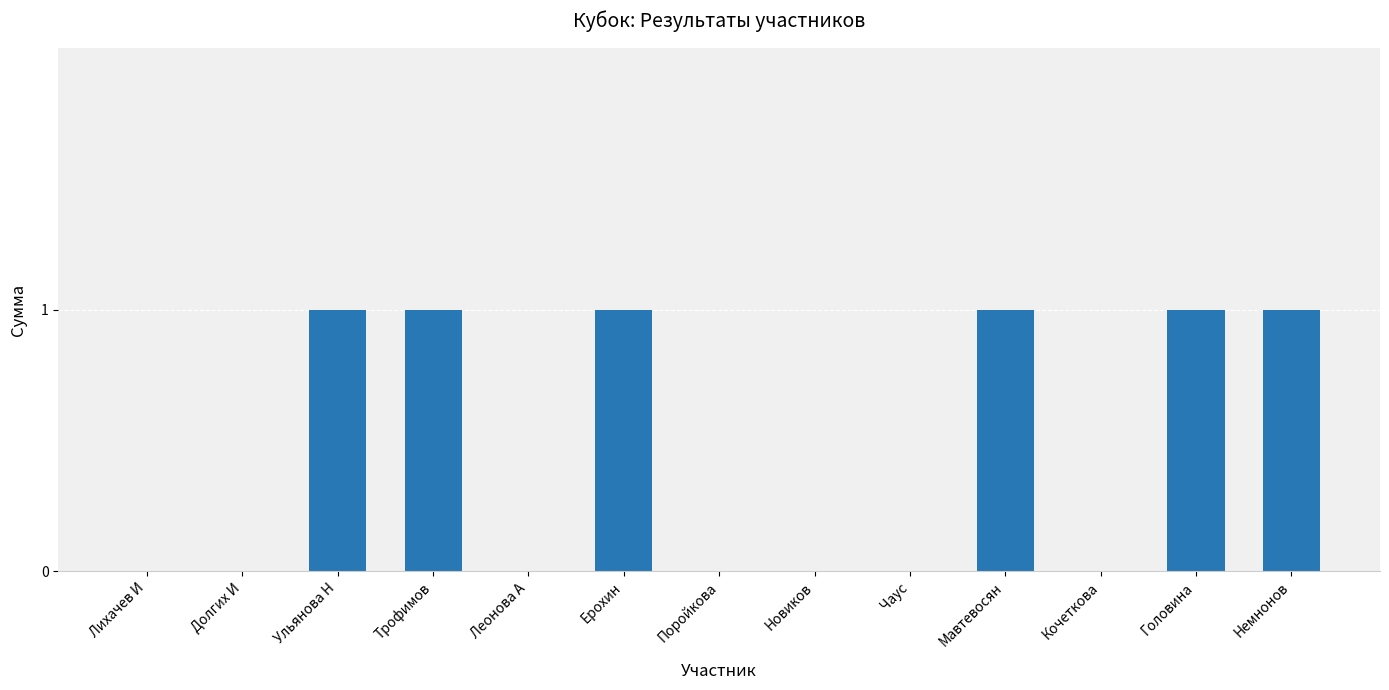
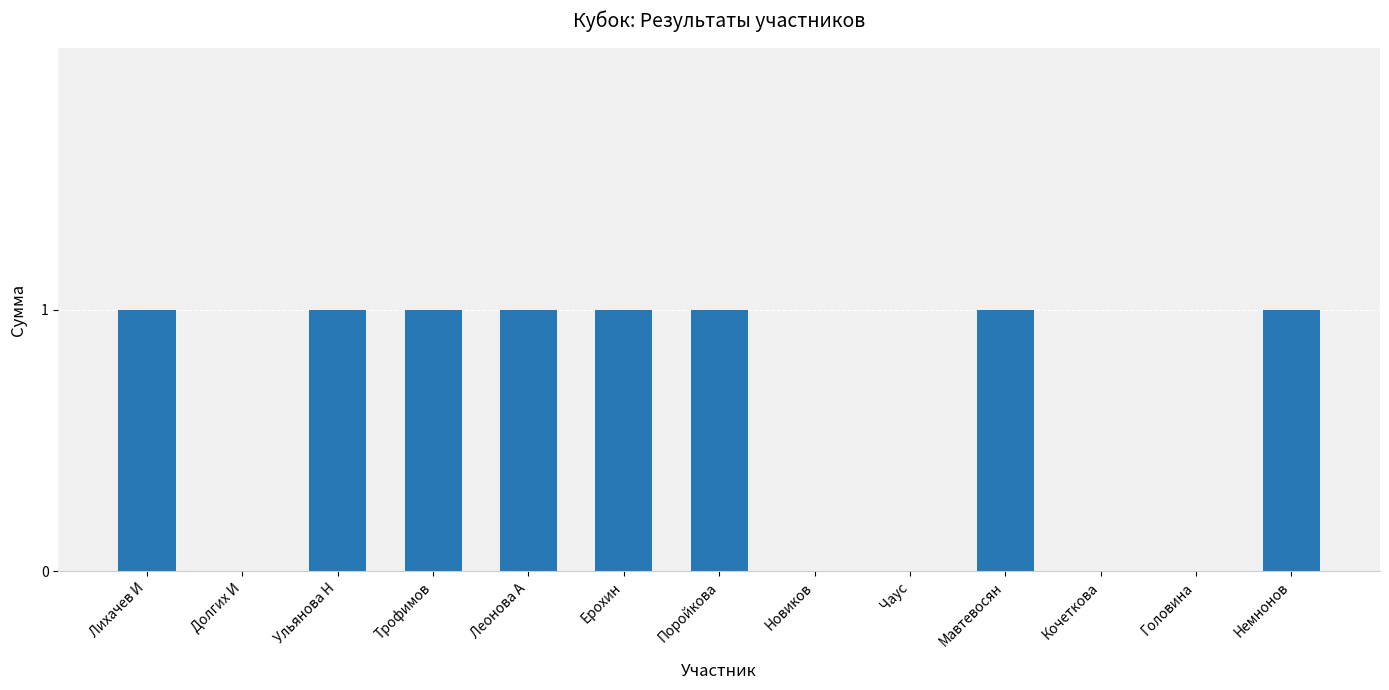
Лихачев И: 0 -> 1
Леонова А: 0 -> 1
Поройкова: 0 -> 1
Головина: 1 -> 0
